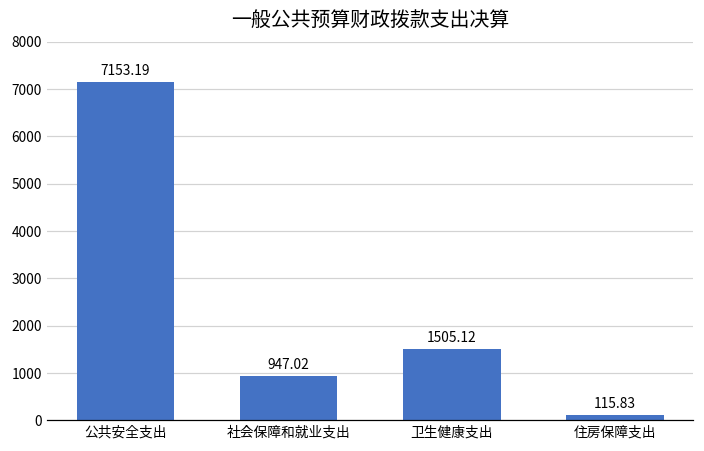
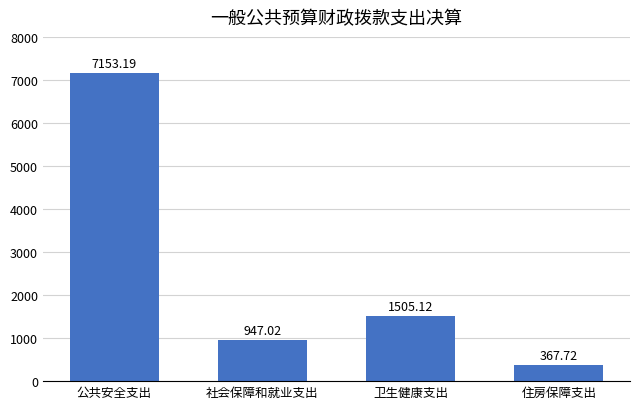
住房保障支出: 115.83 -> 367.72
